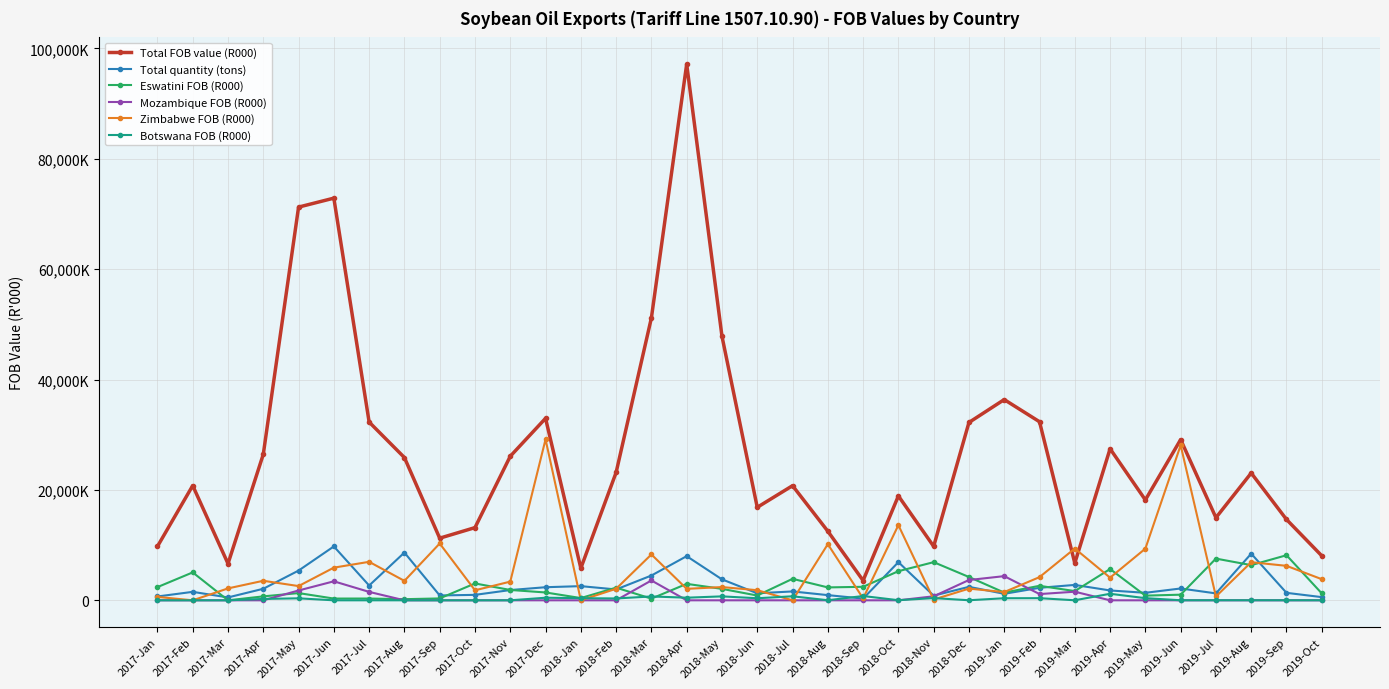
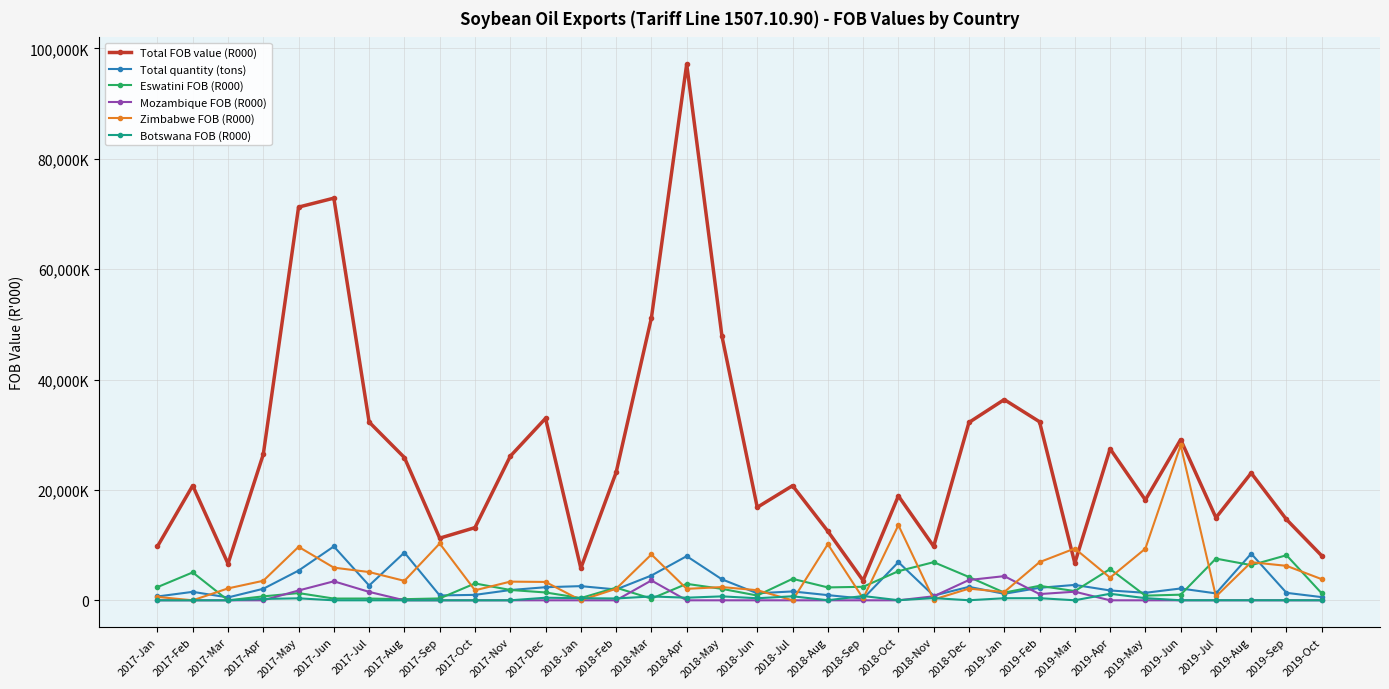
Zimbabwe FOB (R000), 2017-May: 3,000,000 -> 10,000,000
Zimbabwe FOB (R000), 2017-Jul: 7,000,000 -> 5,000,000
Zimbabwe FOB (R000), 2017-Dec: 29,000,000 -> 3,000,000
Zimbabwe FOB (R000), 2019-Feb: 4,000,000 -> 7,000,000
